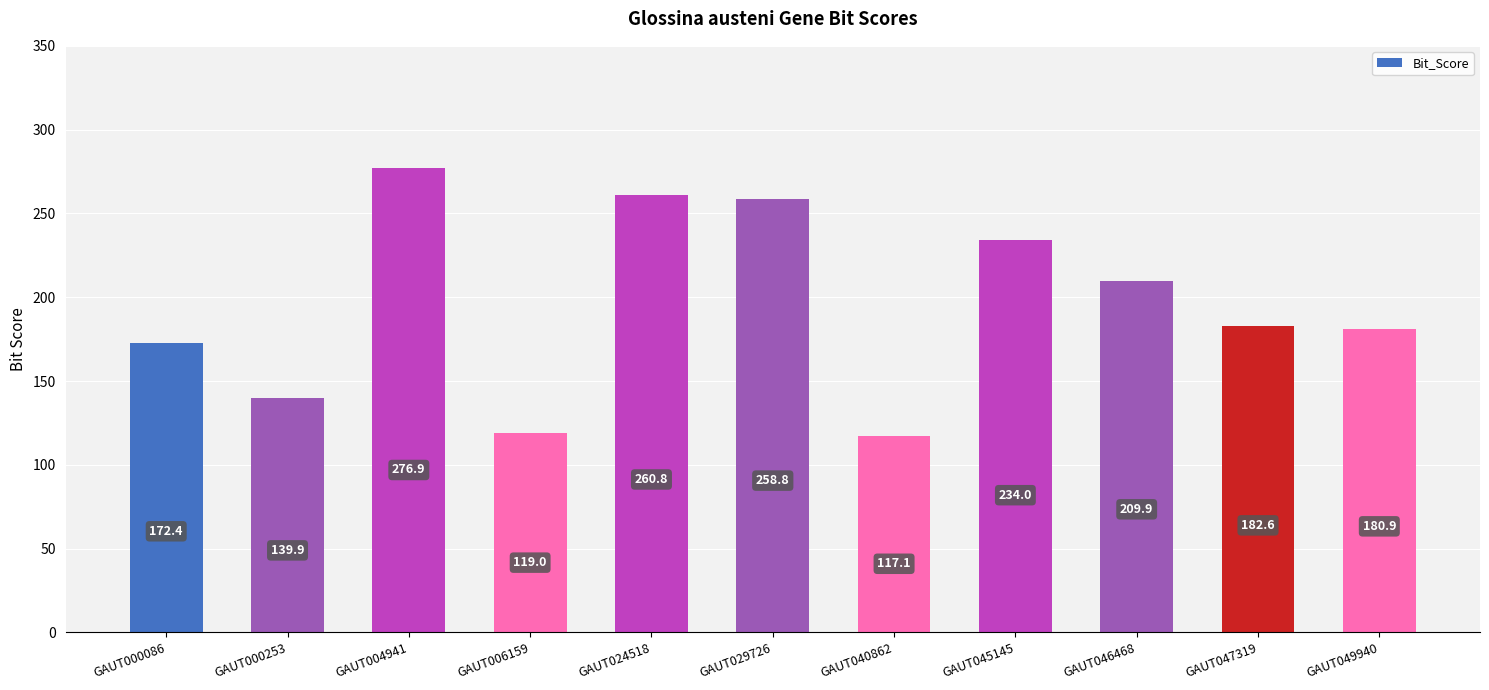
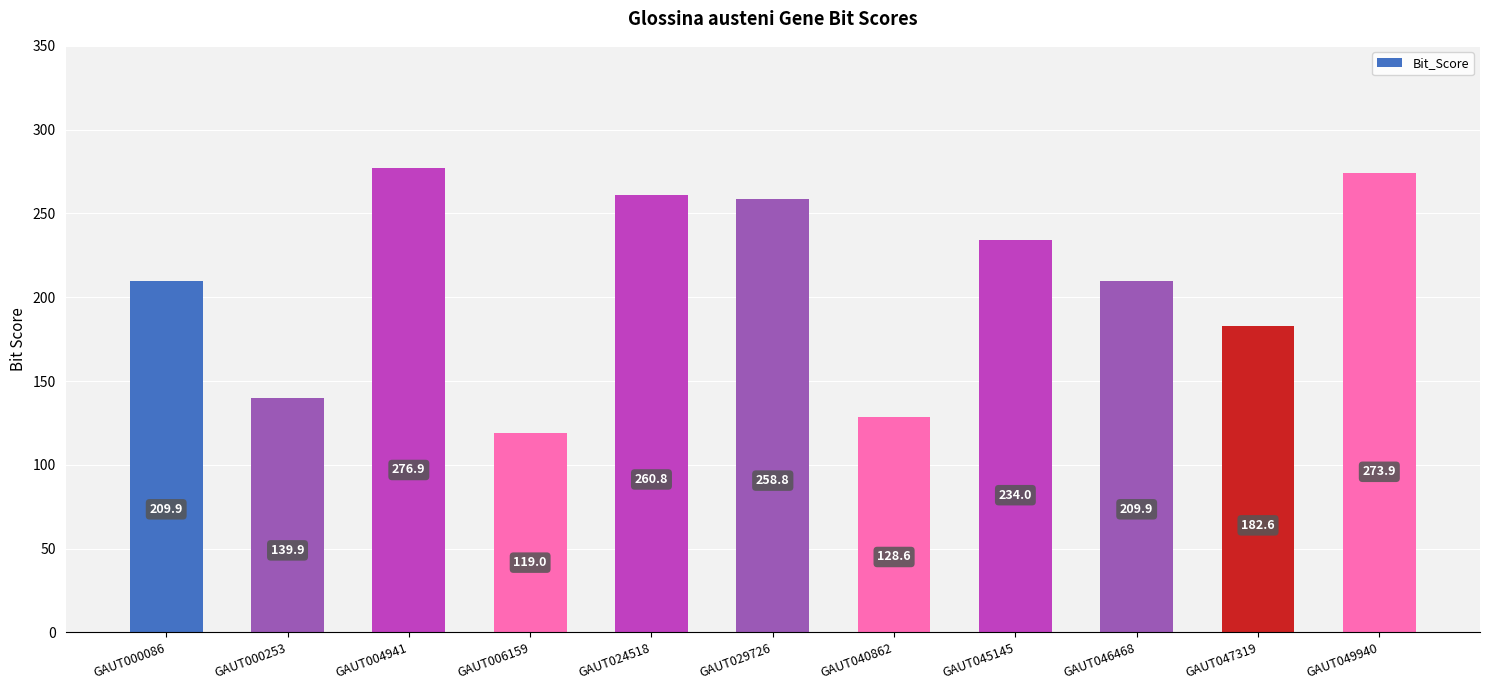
GAUT000086: 172.4 -> 209.9
GAUT040862: 117.1 -> 128.6
GAUT049940: 180.9 -> 273.9
